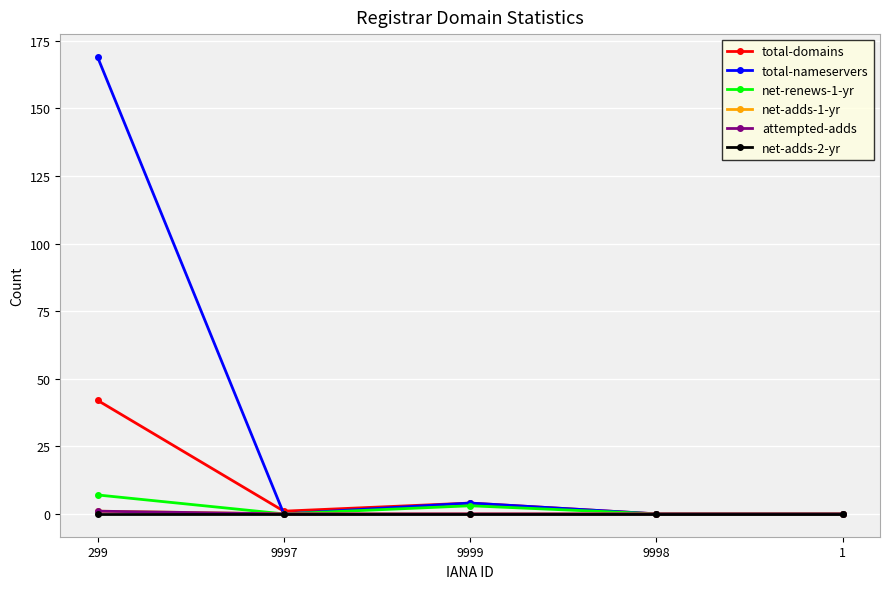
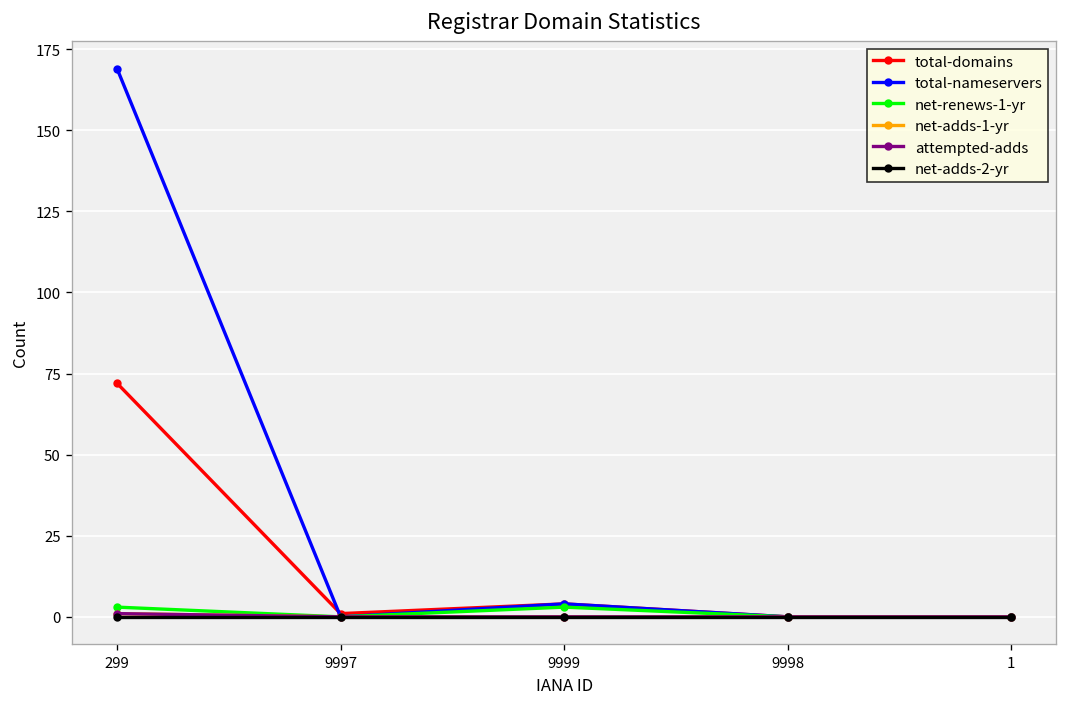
total-domains, 299: 42 -> 72
net-renews-1-yr, 299: 7 -> 3
